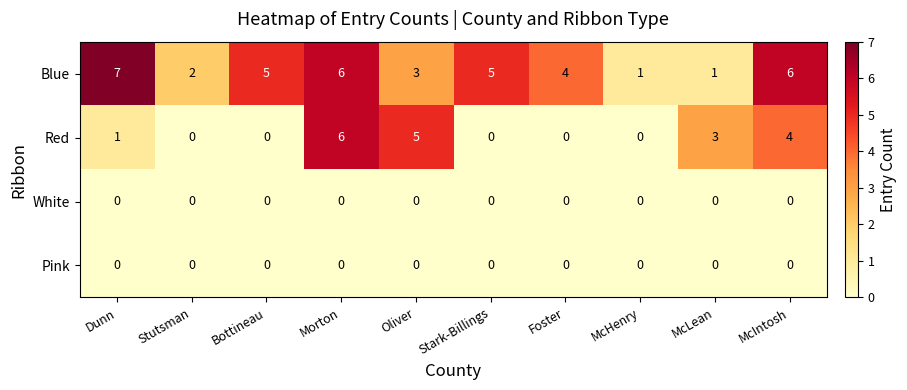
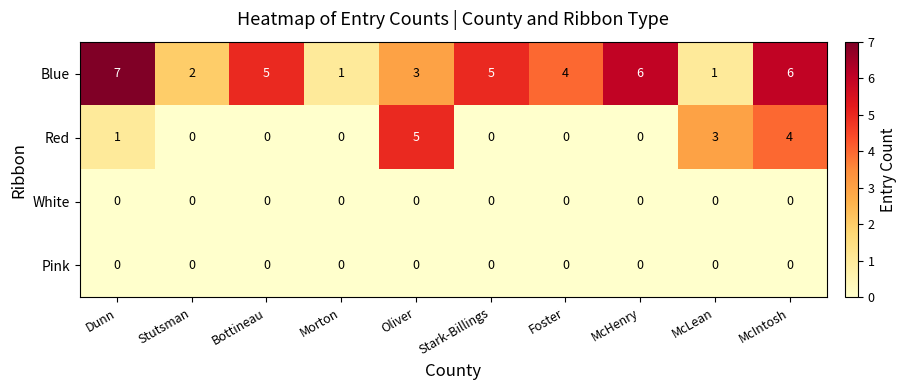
Blue, Morton: 6 -> 1
Blue, McHenry: 1 -> 6
Red, Morton: 6 -> 0
